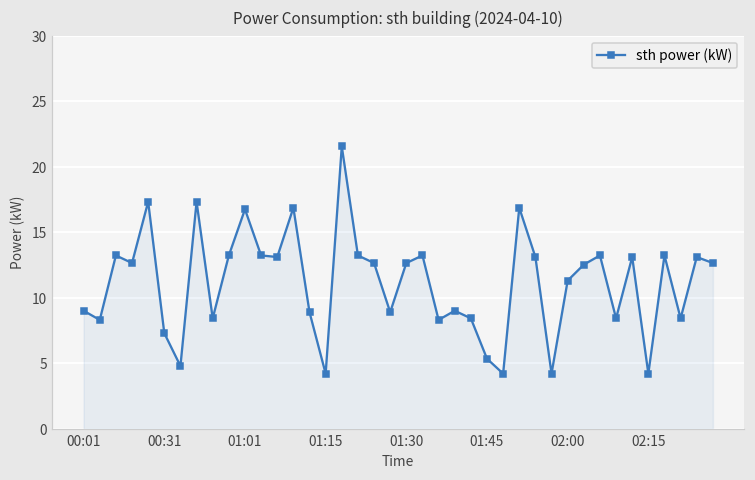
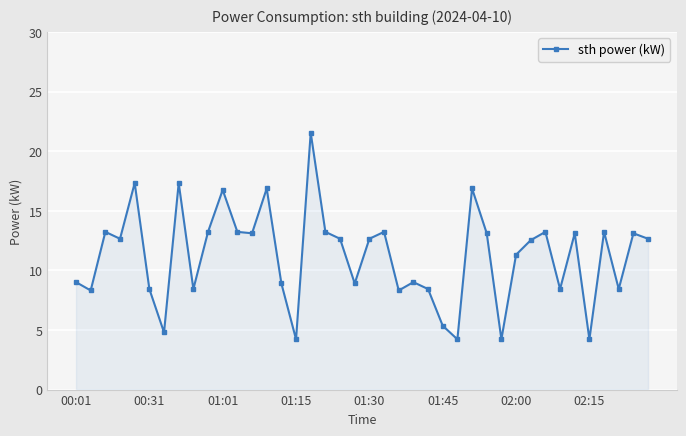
00:31: 7.3 -> 8.4
